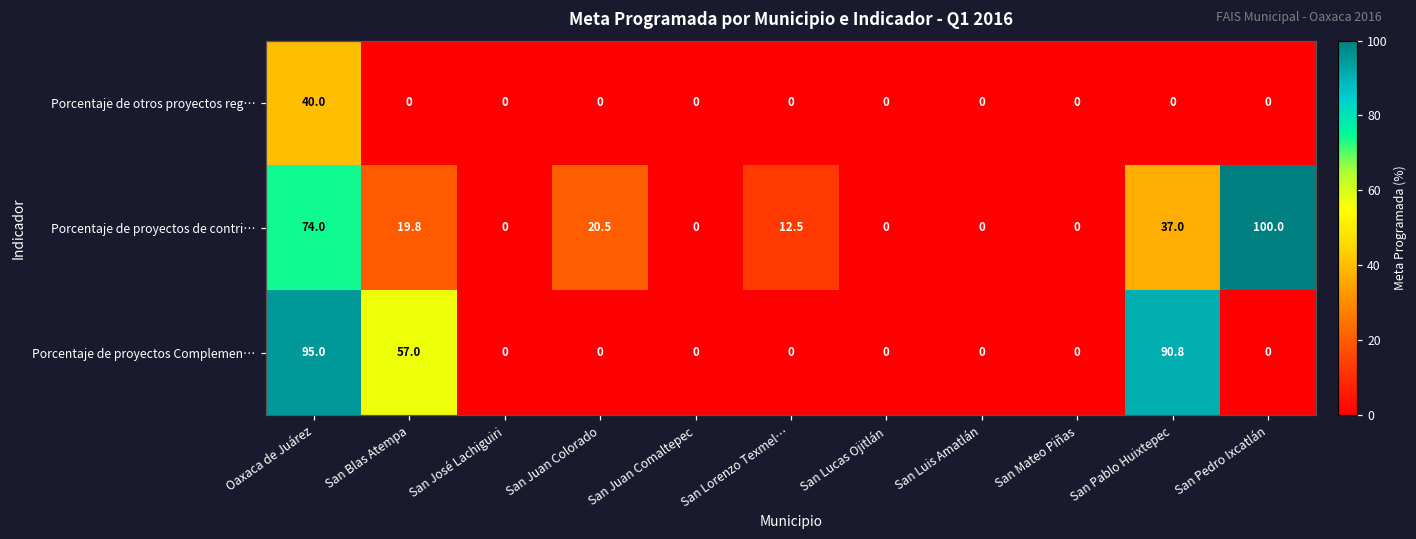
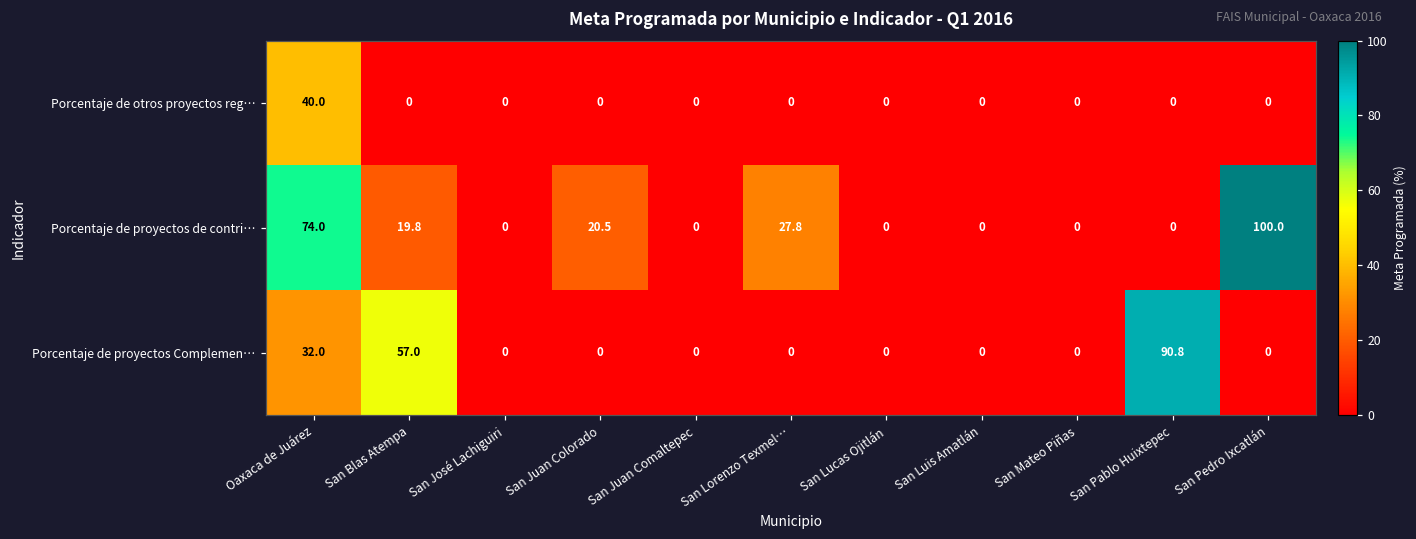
Porcentaje de proyectos de contri…, San Lorenzo Texmel…: 12.5 -> 27.8
Porcentaje de proyectos de contri…, San Pablo Huixtepec: 37.0 -> 0
Porcentaje de proyectos Complemen…, Oaxaca de Juárez: 95.0 -> 32.0
